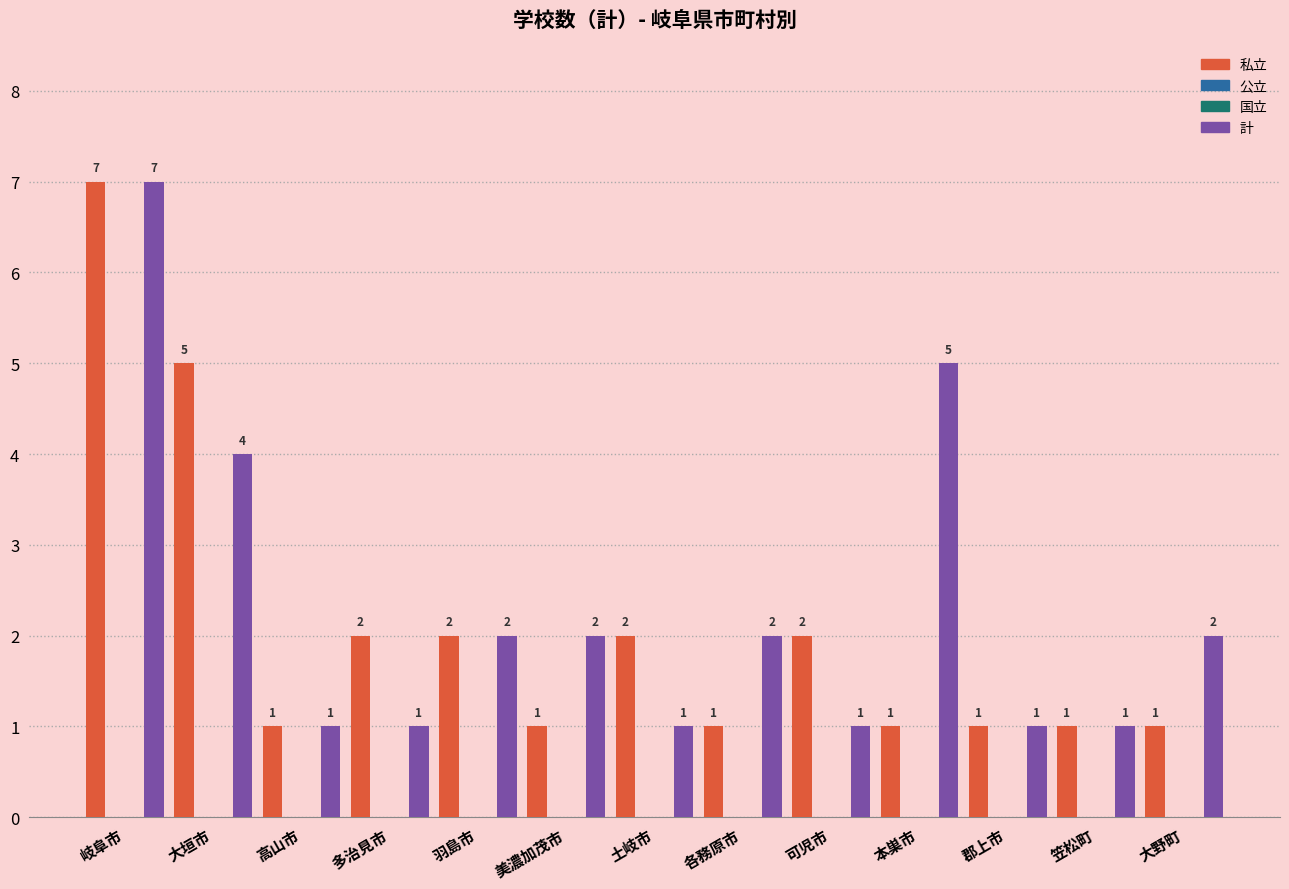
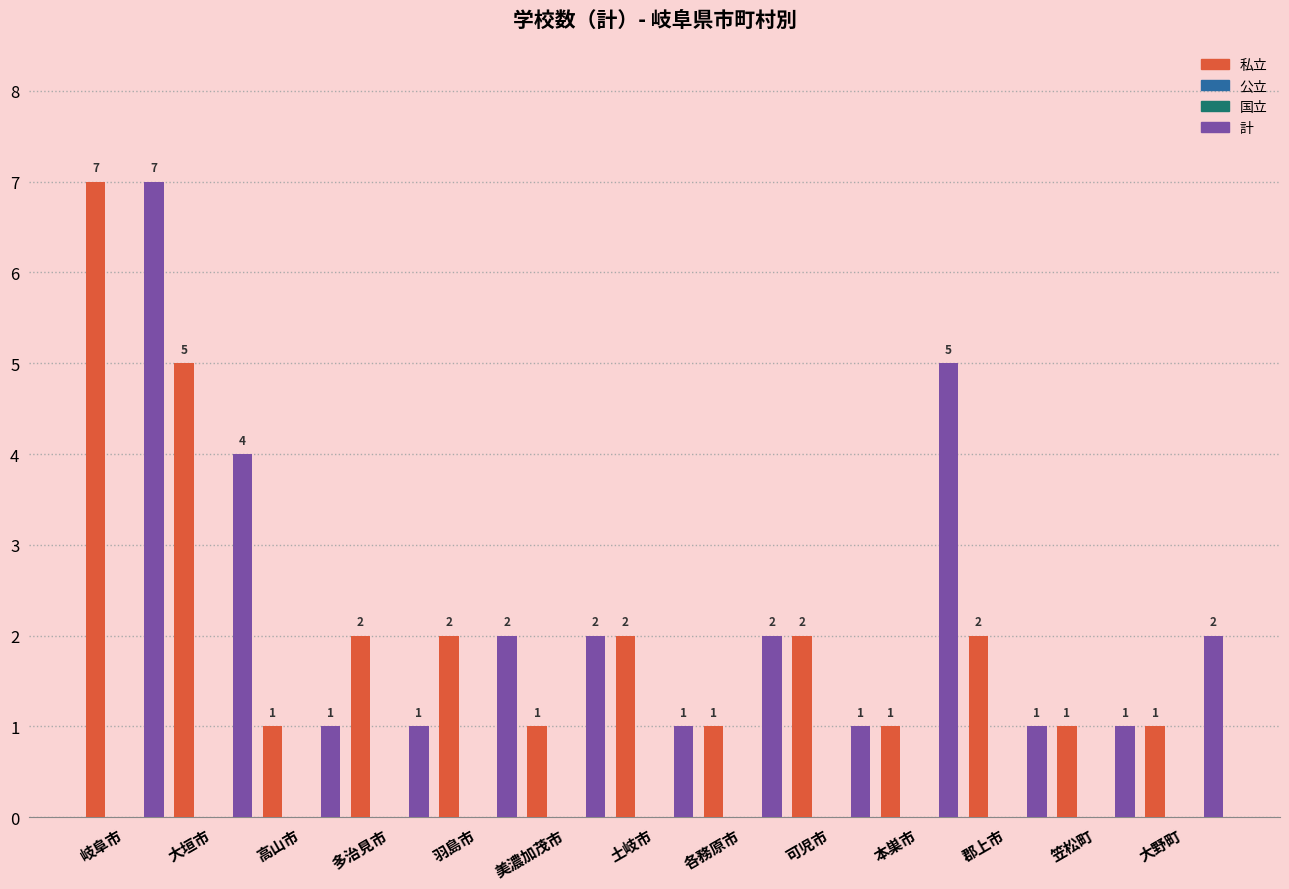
私立, 郡上市: 1 -> 2
